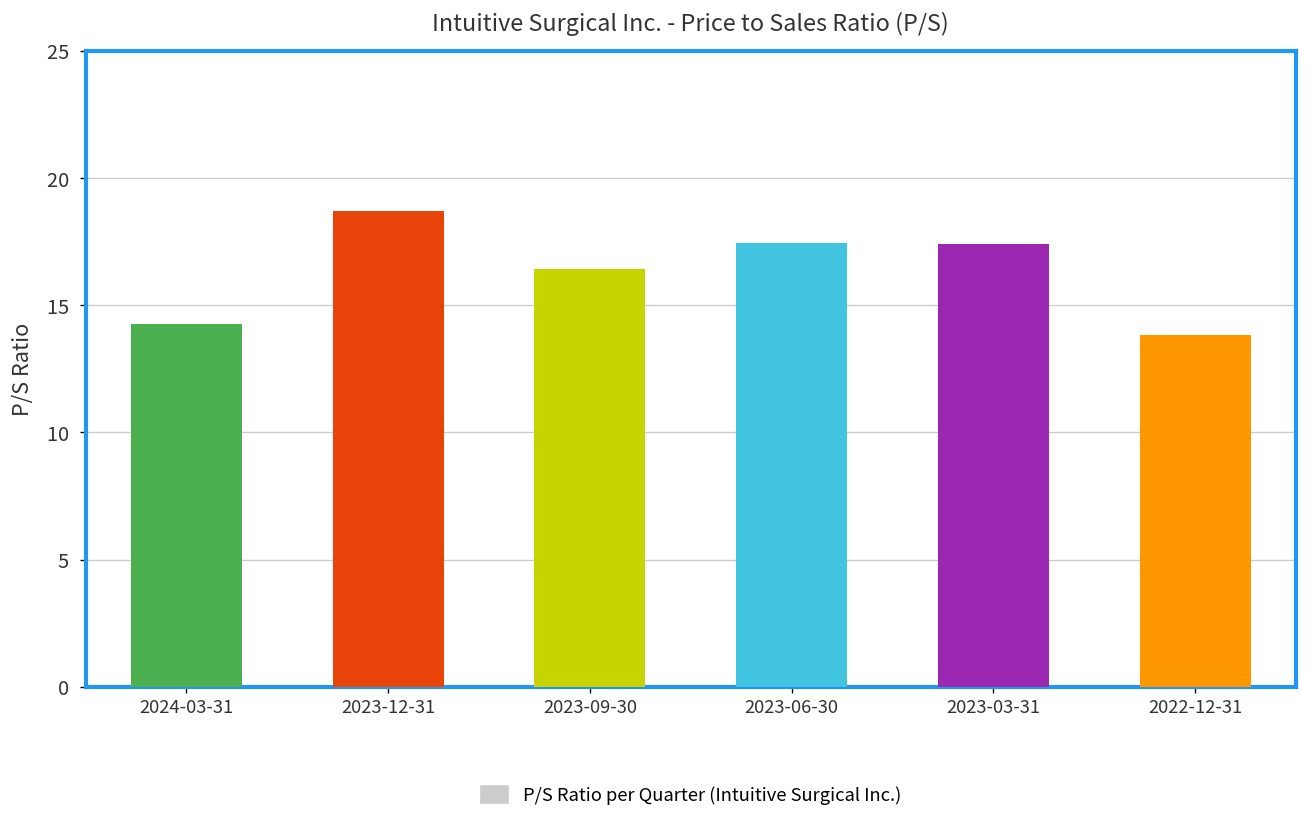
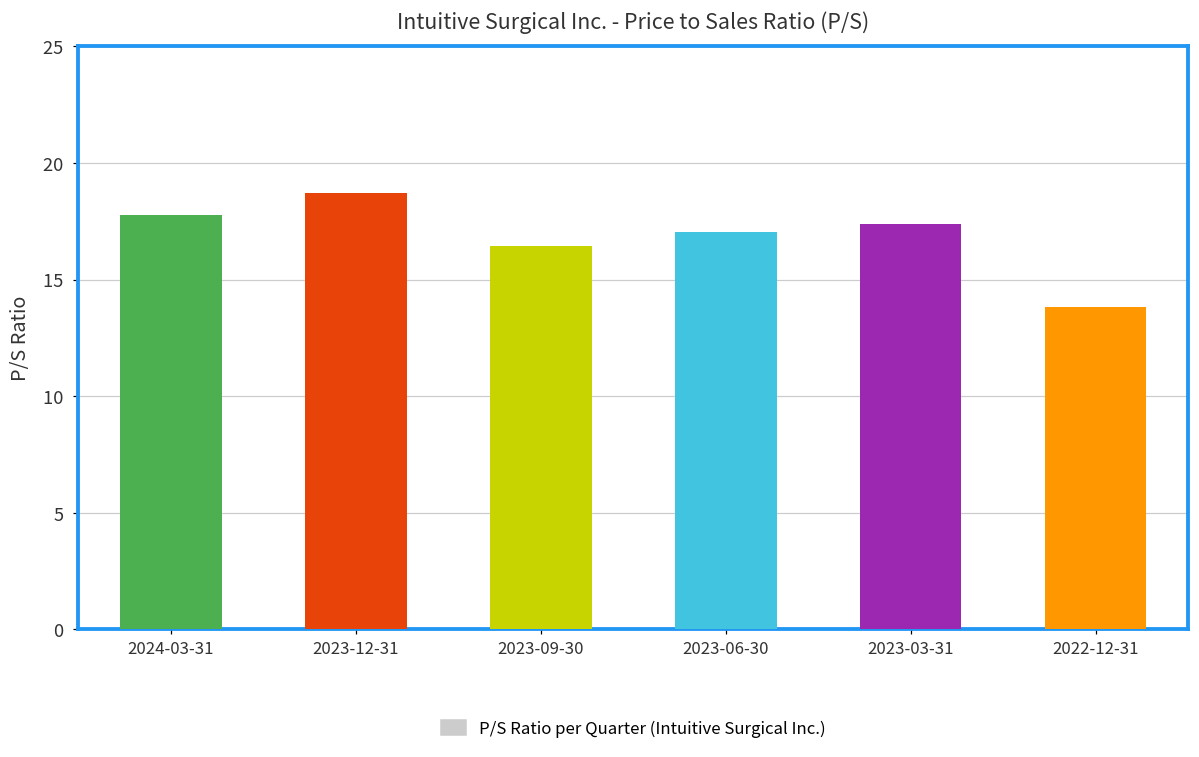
2024-03-31: 14.3 -> 17.8
2023-06-30: 17.5 -> 17.1
